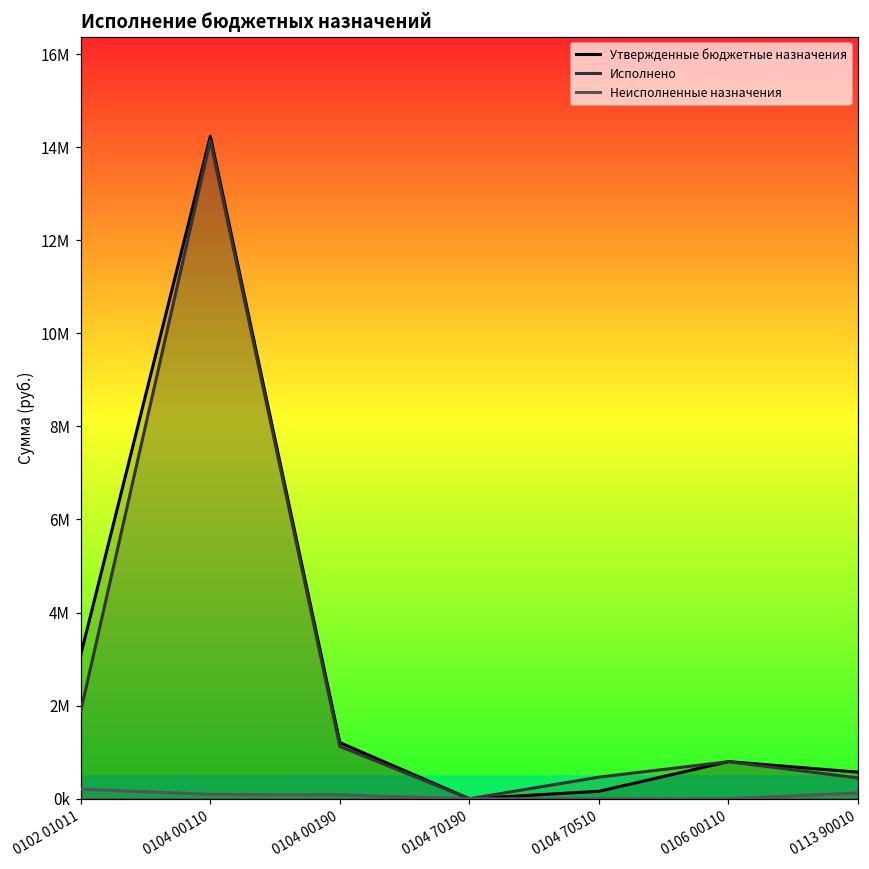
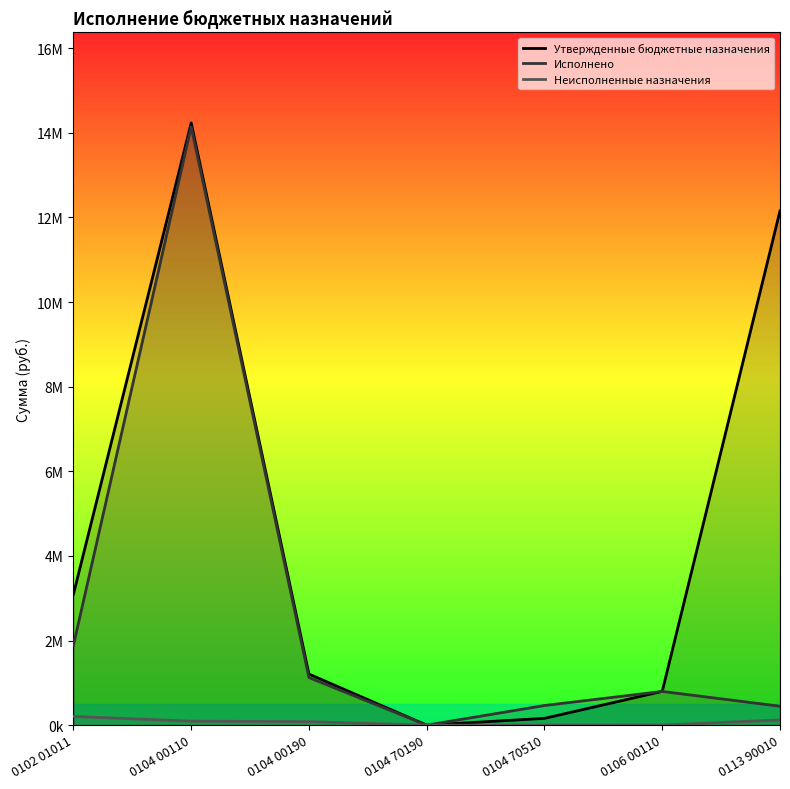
Утвержденные бюджетные назначения, 0113 90010: 600000 -> 12200000
